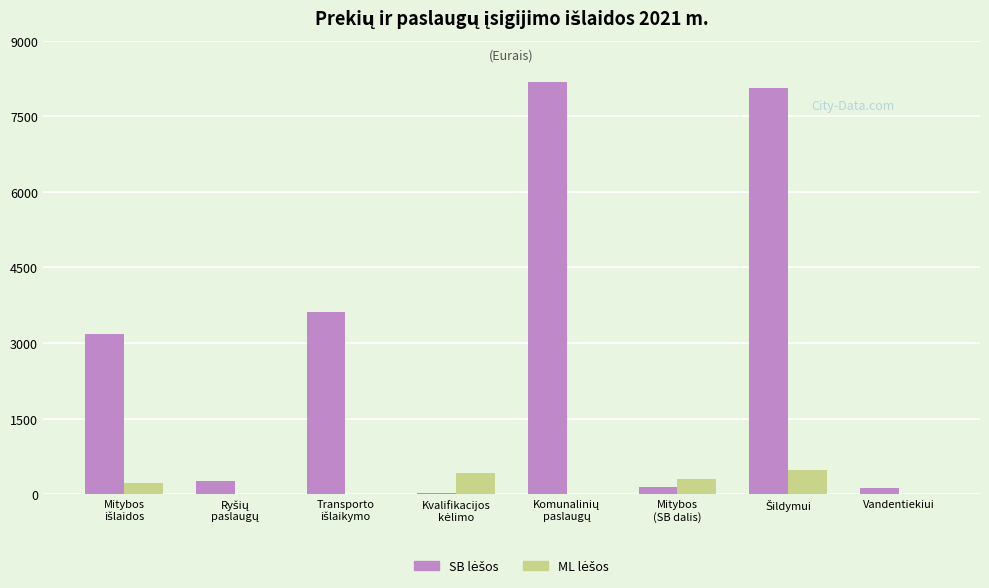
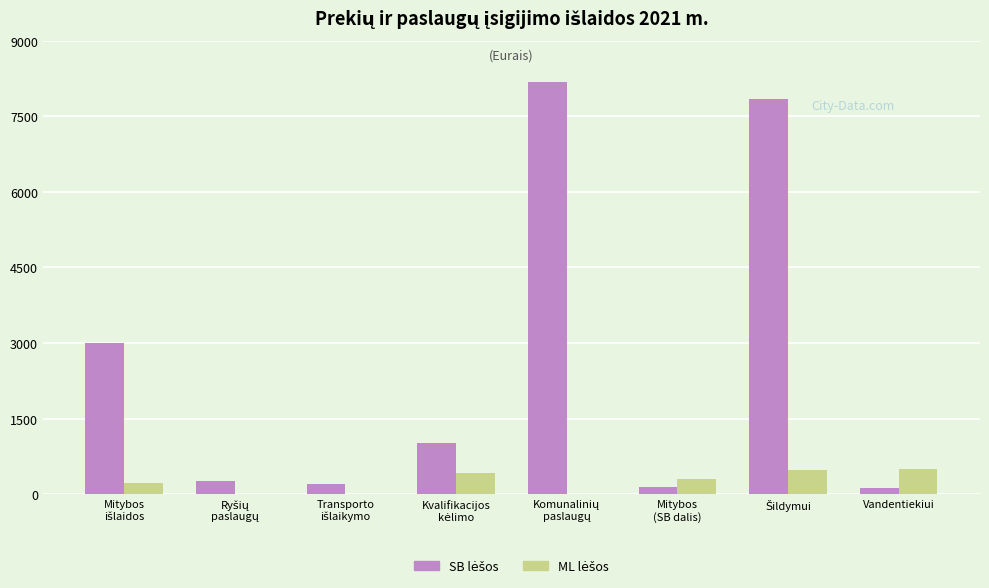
SB lėšos, Mitybos išlaidos: 3200 -> 3000
SB lėšos, Transporto išlaikymo: 3600 -> 200
SB lėšos, Kvalifikacijos kėlimo: 0 -> 1000
SB lėšos, Šildymui: 8100 -> 7800
ML lėšos, Vandentiekiui: 0 -> 500
